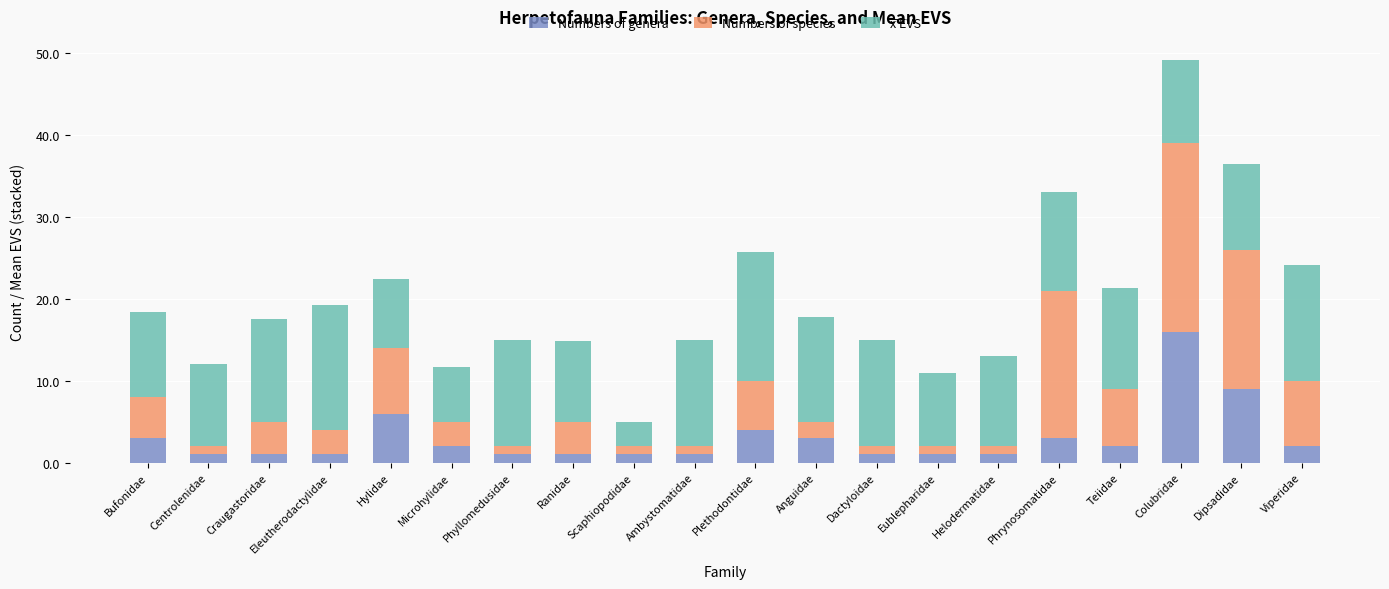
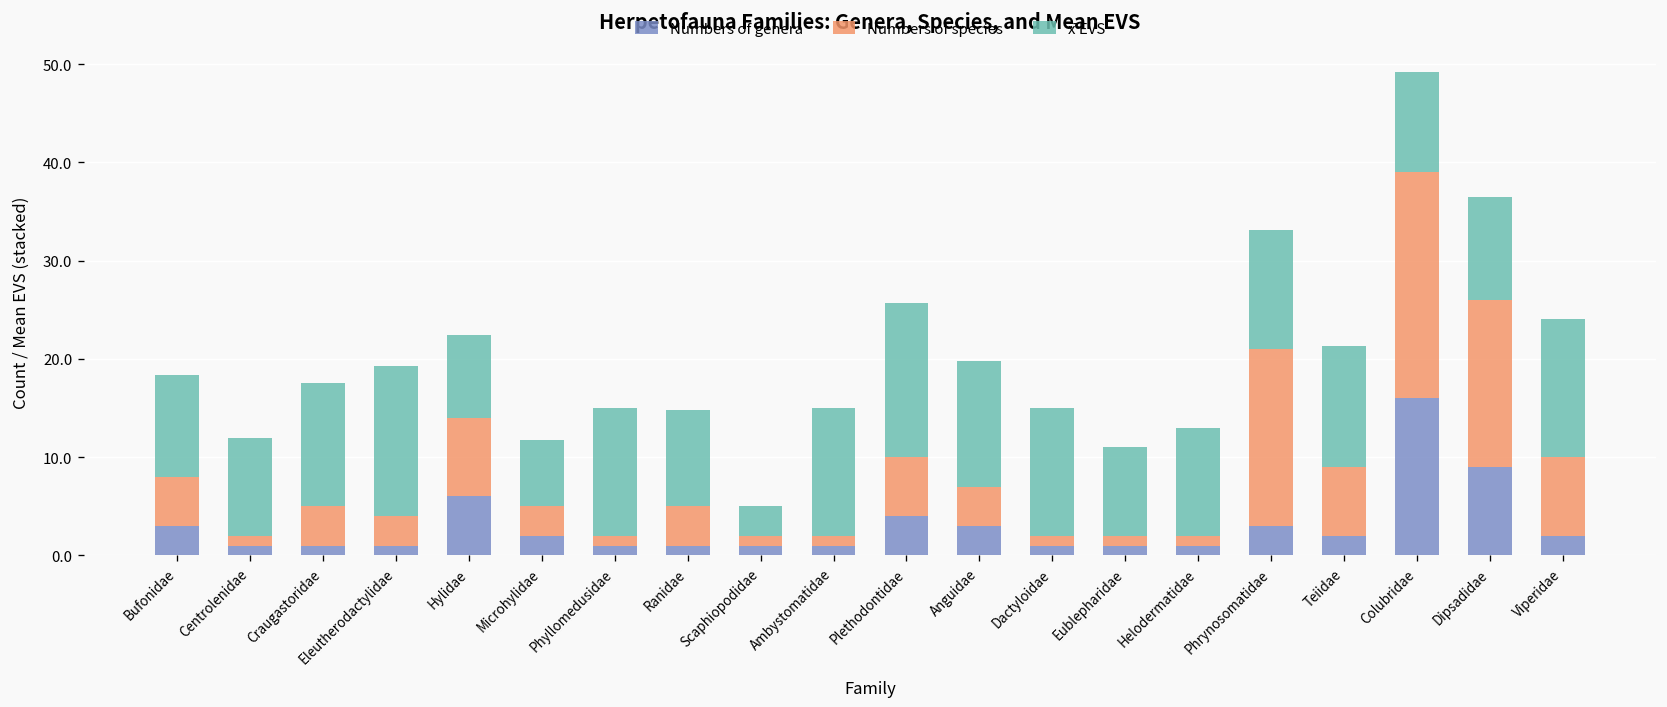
Numbers of species, Anguidae: 2 -> 4
